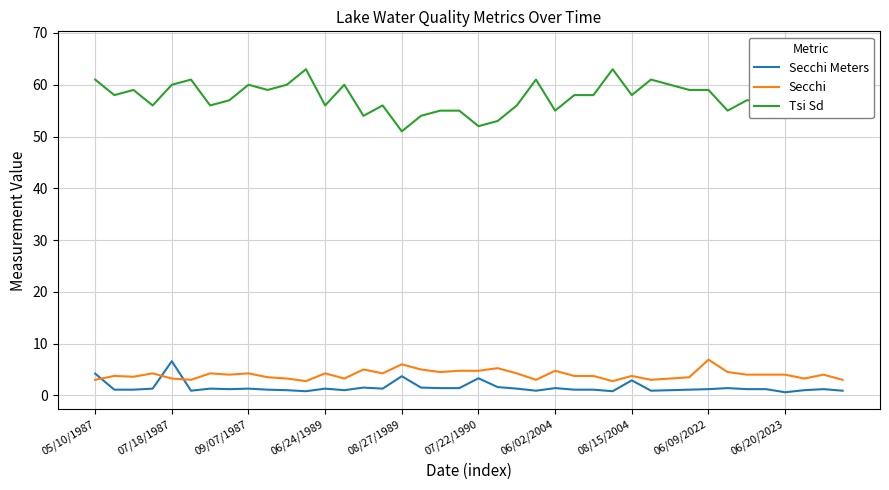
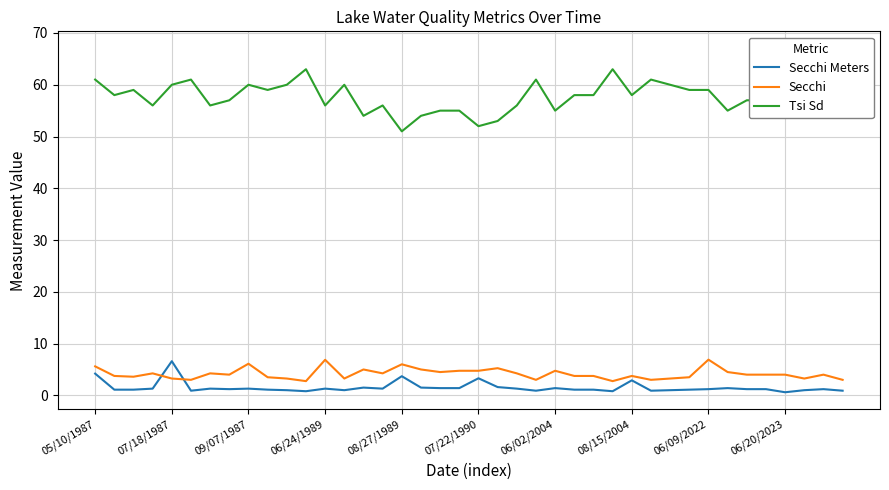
Secchi, 05/10/1987: 3 -> 6
Secchi, 09/07/1987: 4 -> 6
Secchi, 06/24/1989: 4 -> 7
